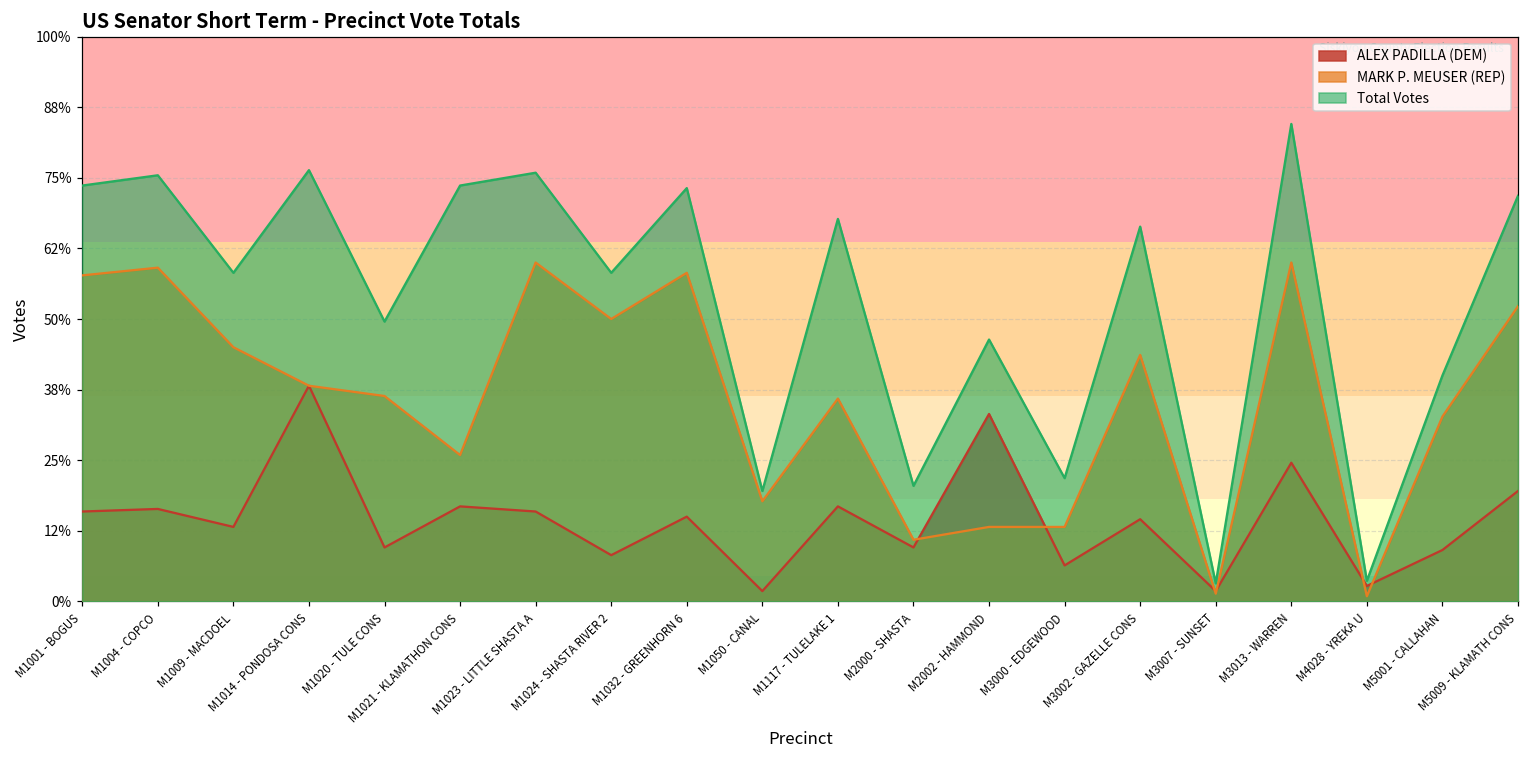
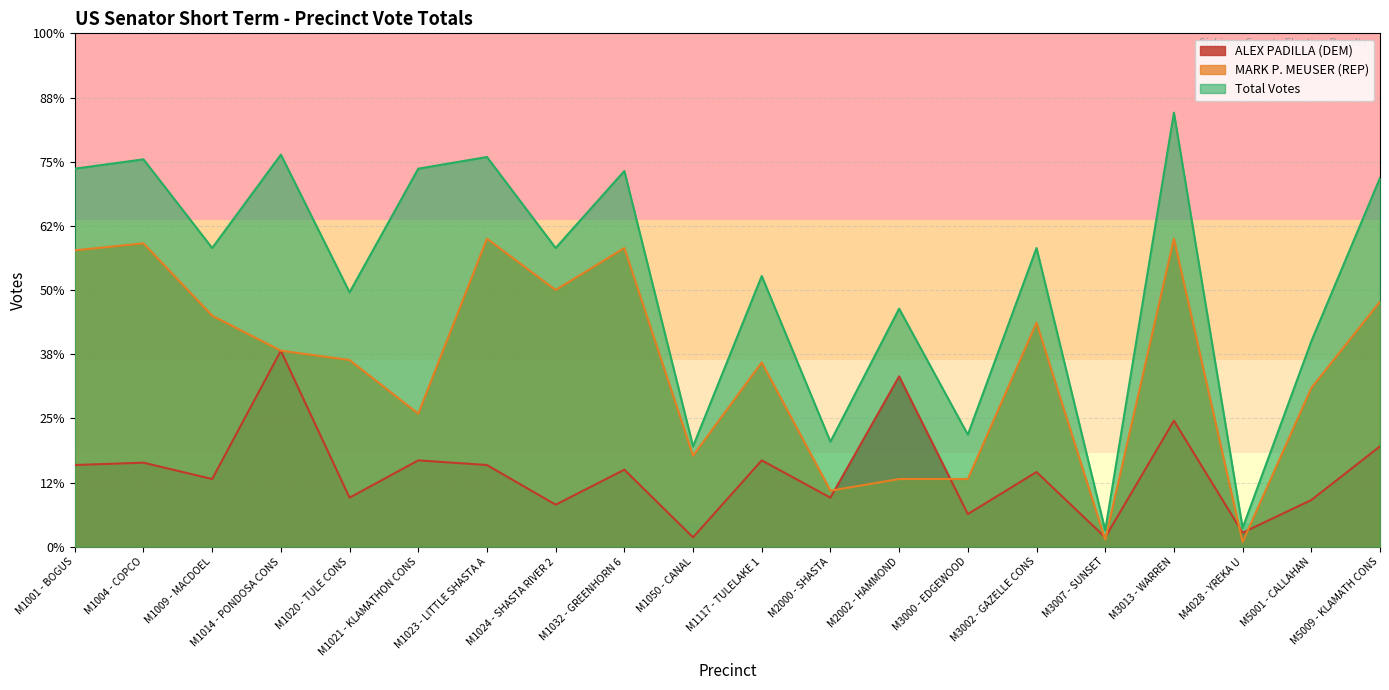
Total Votes, M1117 - TULELAKE 1: 68% -> 53%
Total Votes, M3002 - GAZELLE CONS: 66% -> 58%
MARK P. MEUSER (REP), M5001 - CALLAHAN: 33% -> 31%
MARK P. MEUSER (REP), M5009 - KLAMATH CONS: 52% -> 48%
